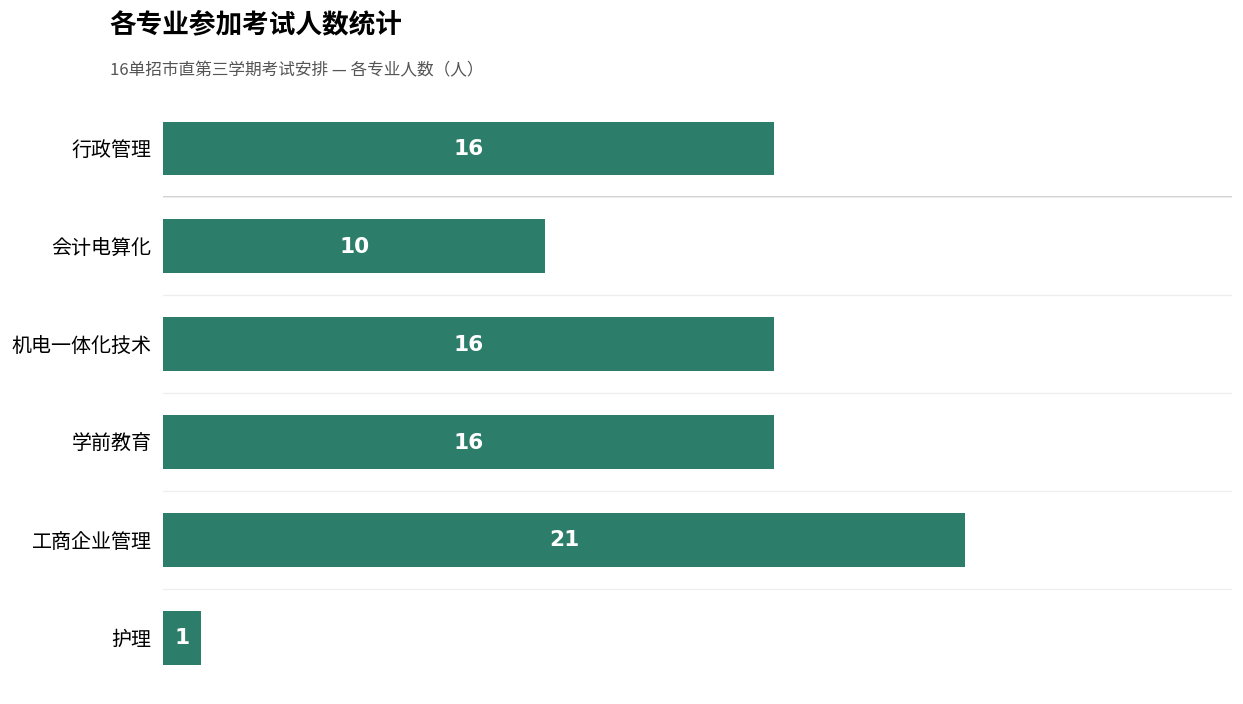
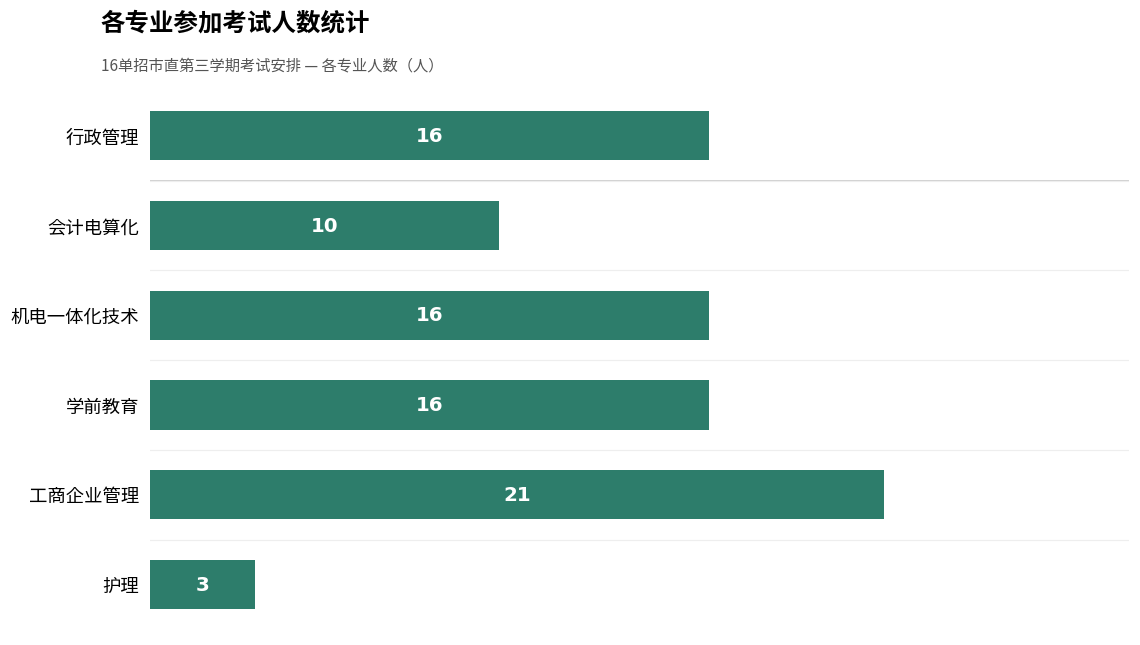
护理: 1 -> 3
